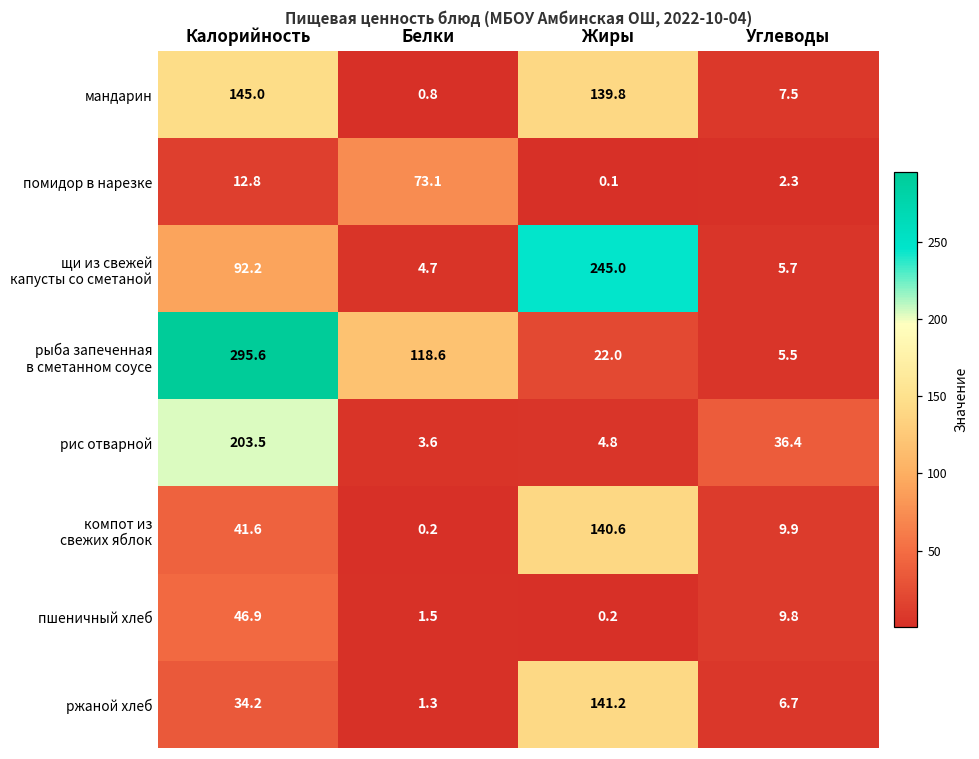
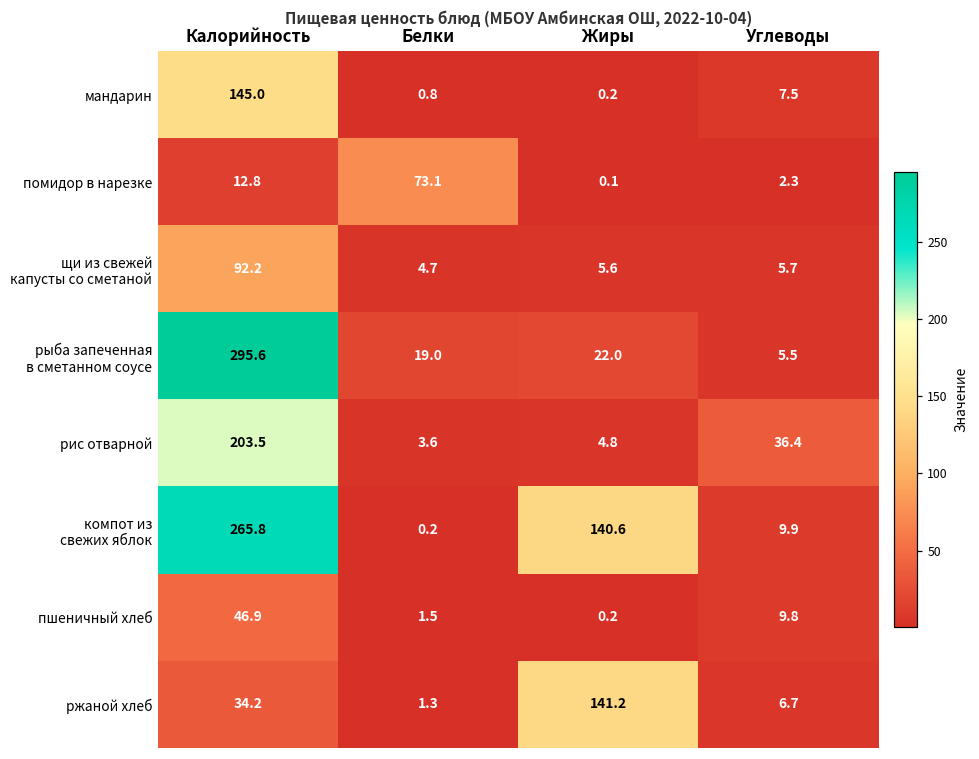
мандарин, Жиры: 139.8 -> 0.2
щи из свежей капусты со сметаной, Жиры: 245.0 -> 5.6
рыба запеченная в сметанном соусе, Белки: 118.6 -> 19.0
компот из свежих яблок, Калорийность: 41.6 -> 265.8
